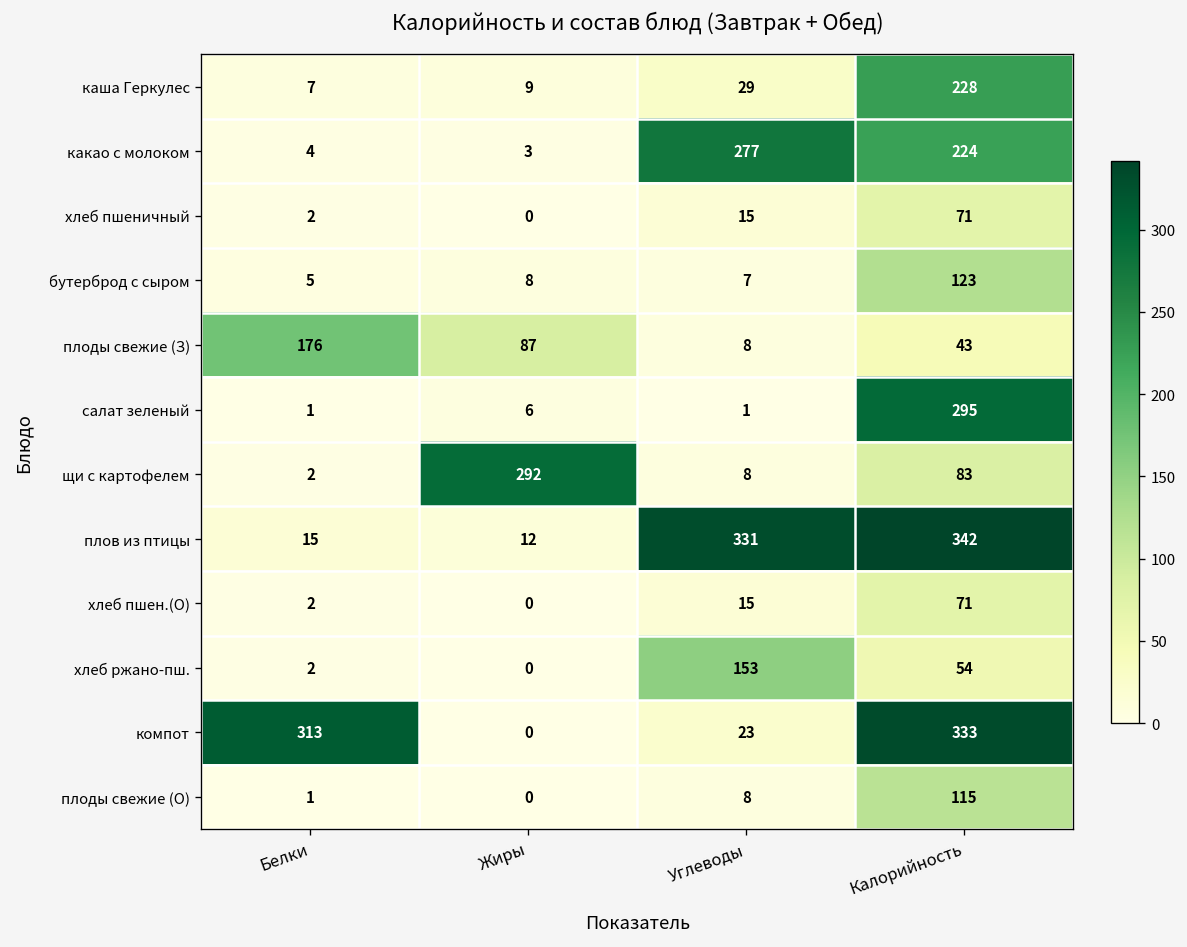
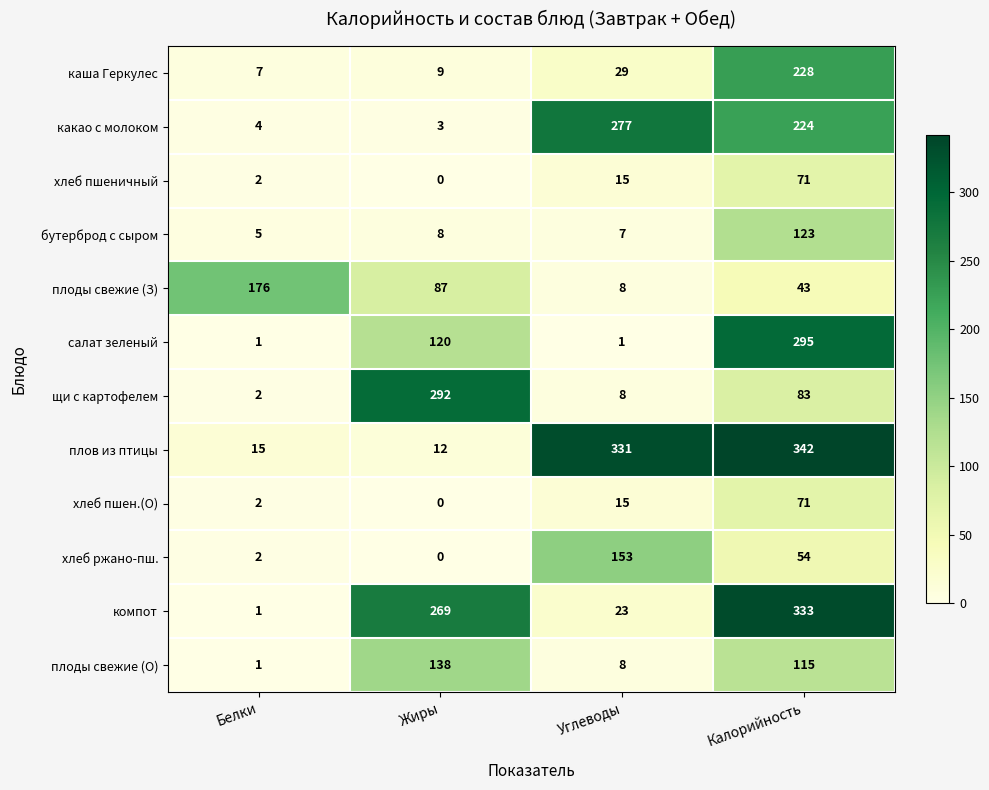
салат зеленый, Жиры: 6 -> 120
компот, Белки: 313 -> 1
компот, Жиры: 0 -> 269
плоды свежие (О), Жиры: 0 -> 138
